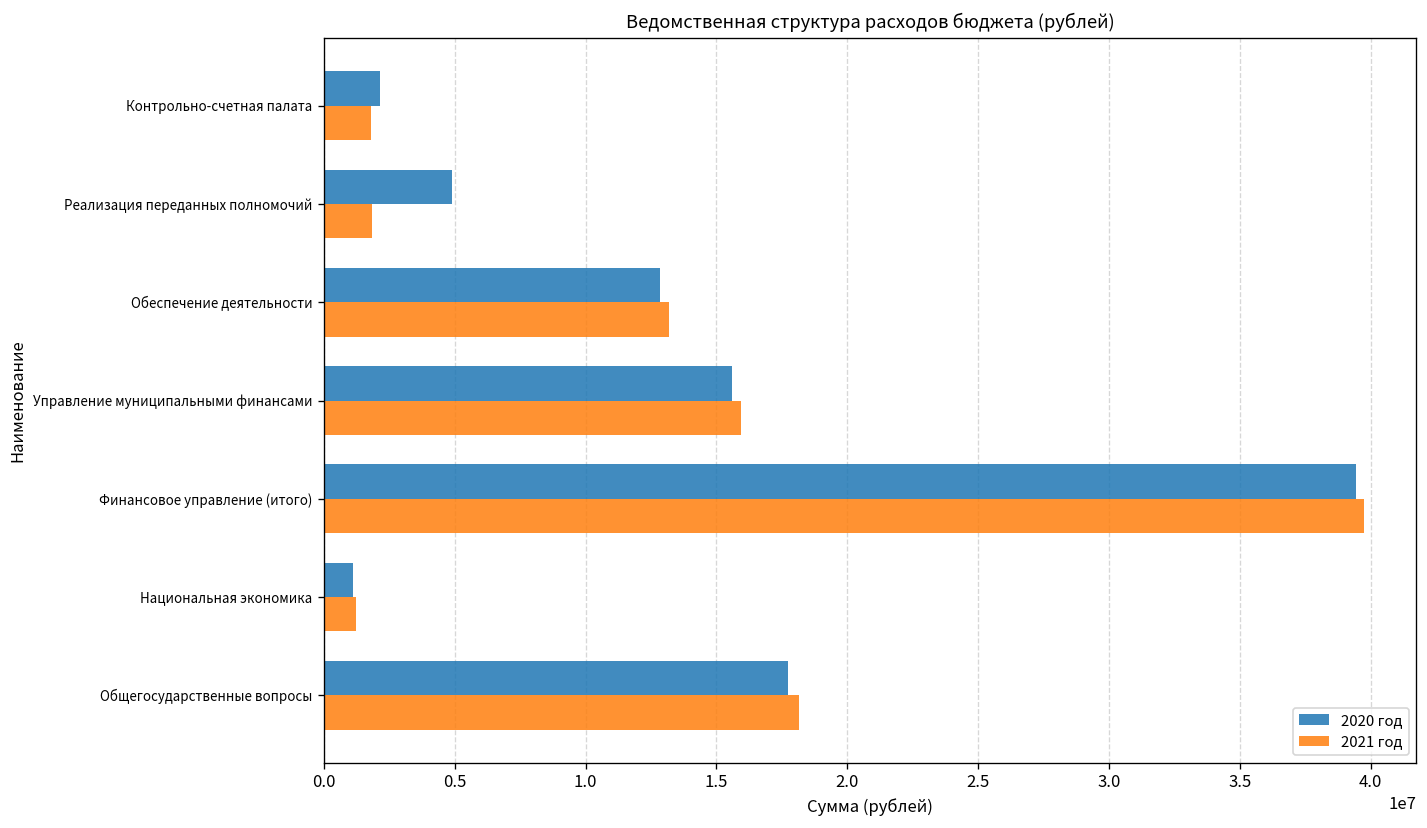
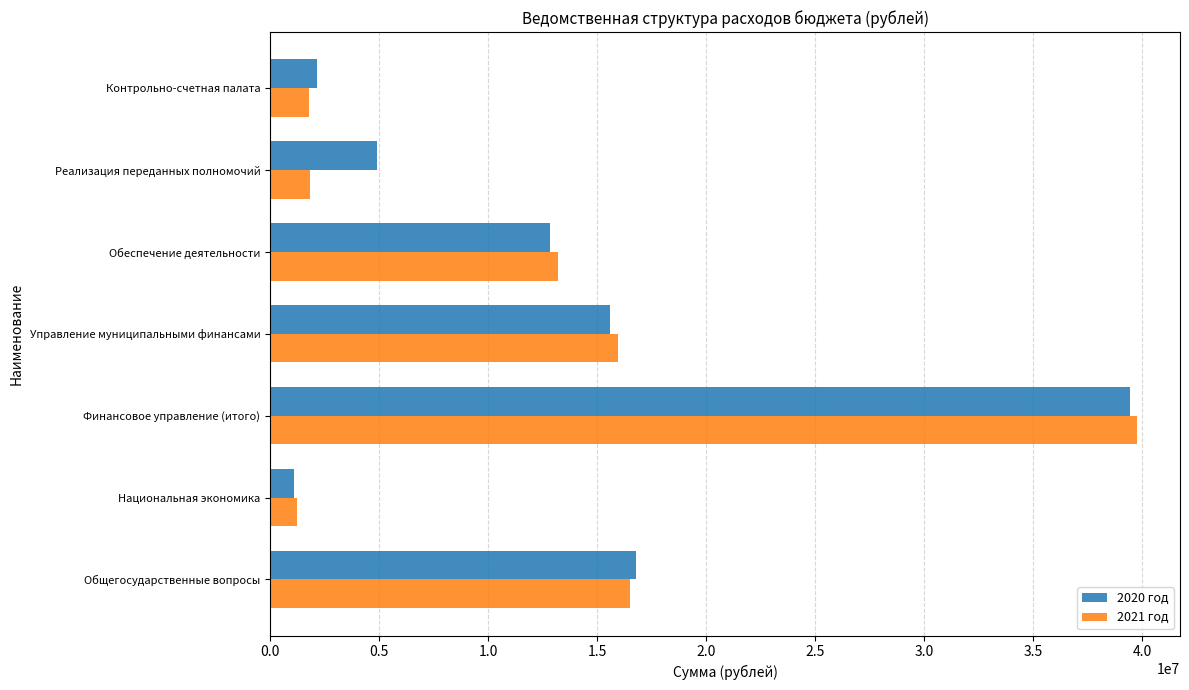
2020 год, Общегосударственные вопросы: 17700000 -> 16800000
2021 год, Общегосударственные вопросы: 18200000 -> 16500000
